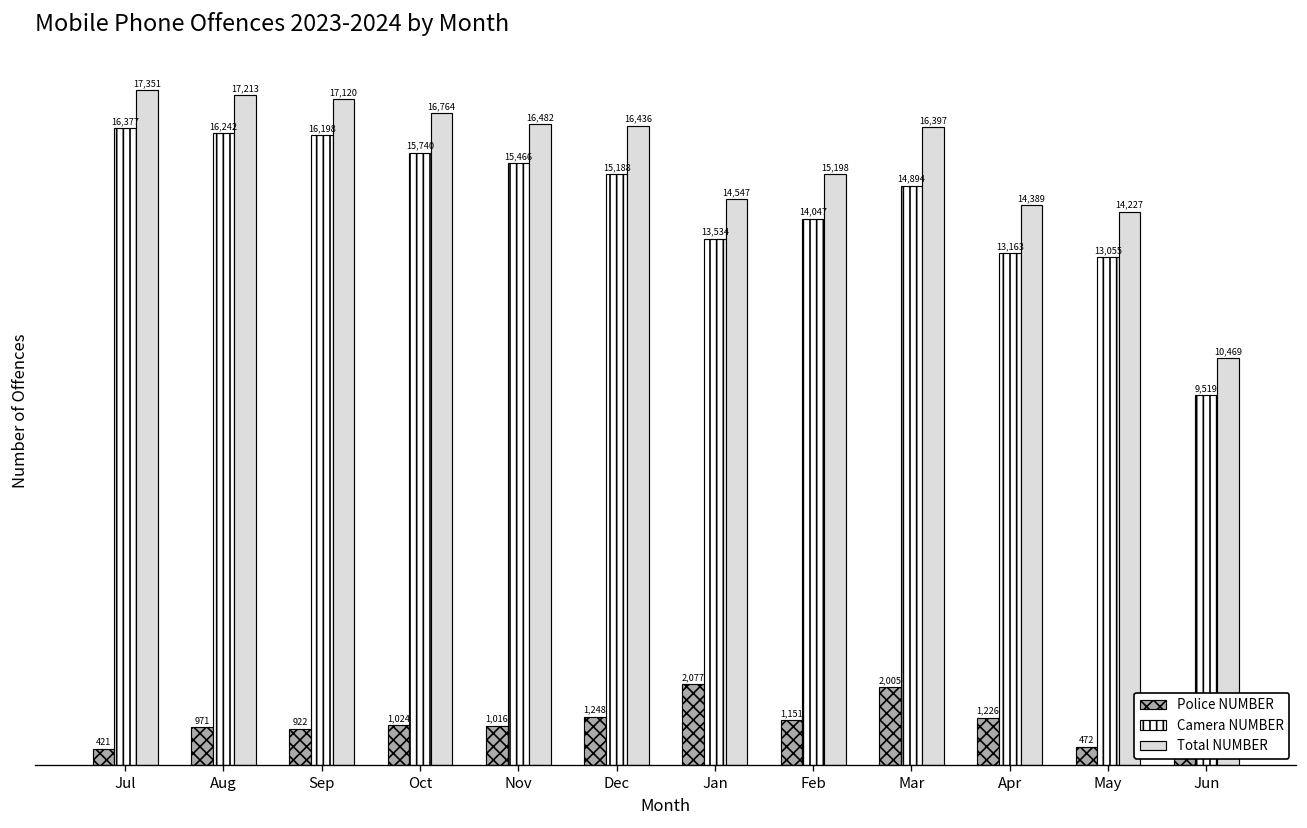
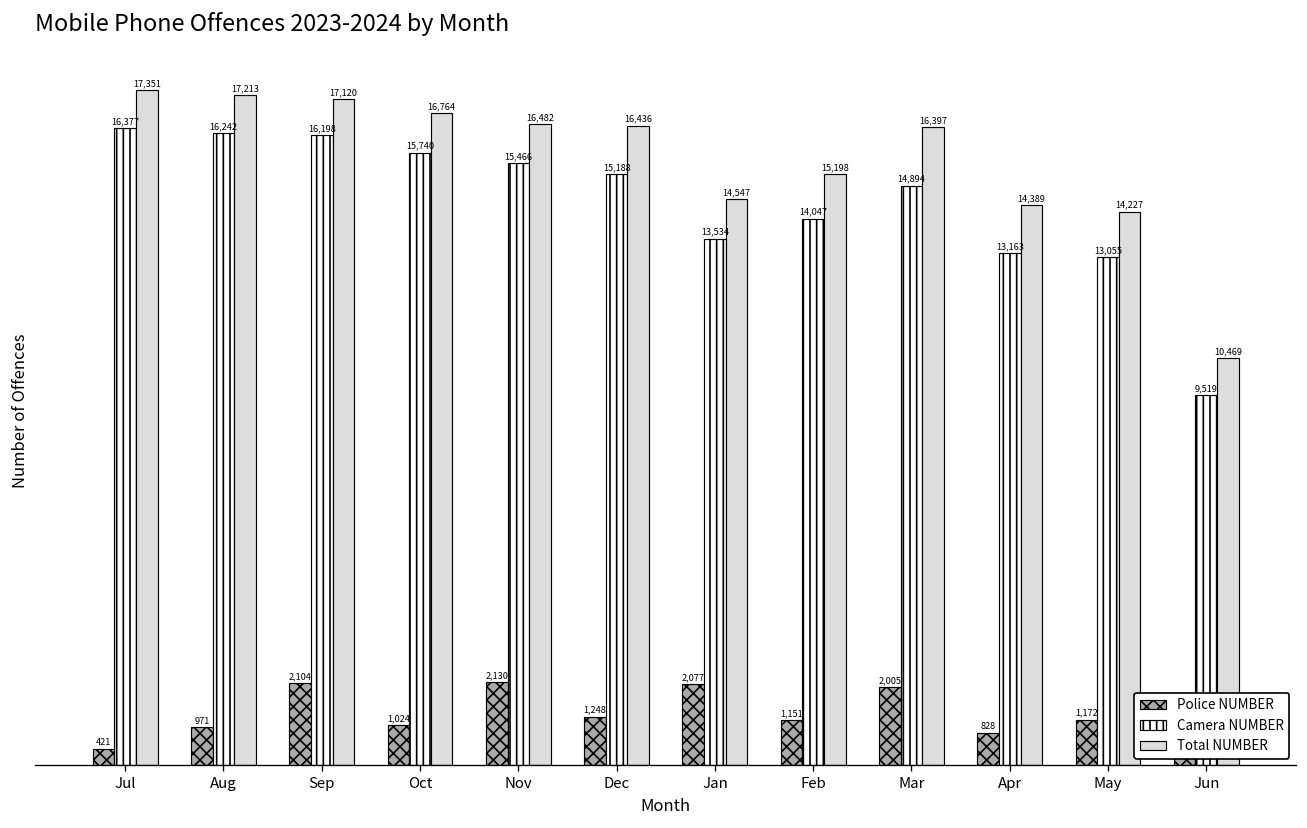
Police NUMBER, Sep: 922 -> 2,104
Police NUMBER, Nov: 1,016 -> 2,130
Police NUMBER, Apr: 1,226 -> 828
Police NUMBER, May: 472 -> 1,172
